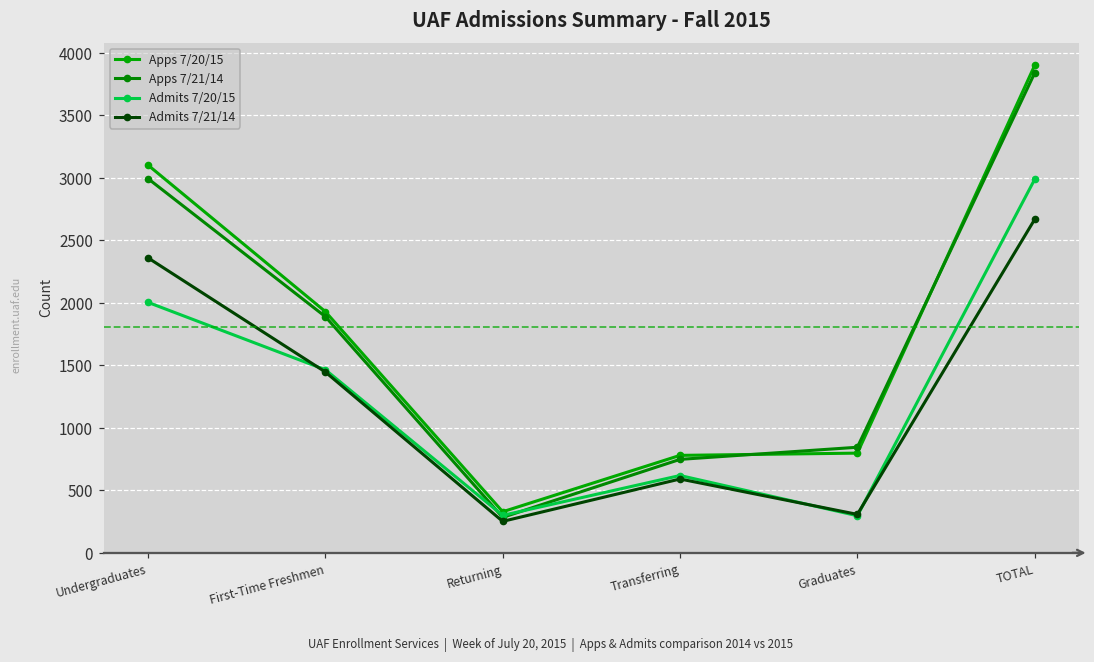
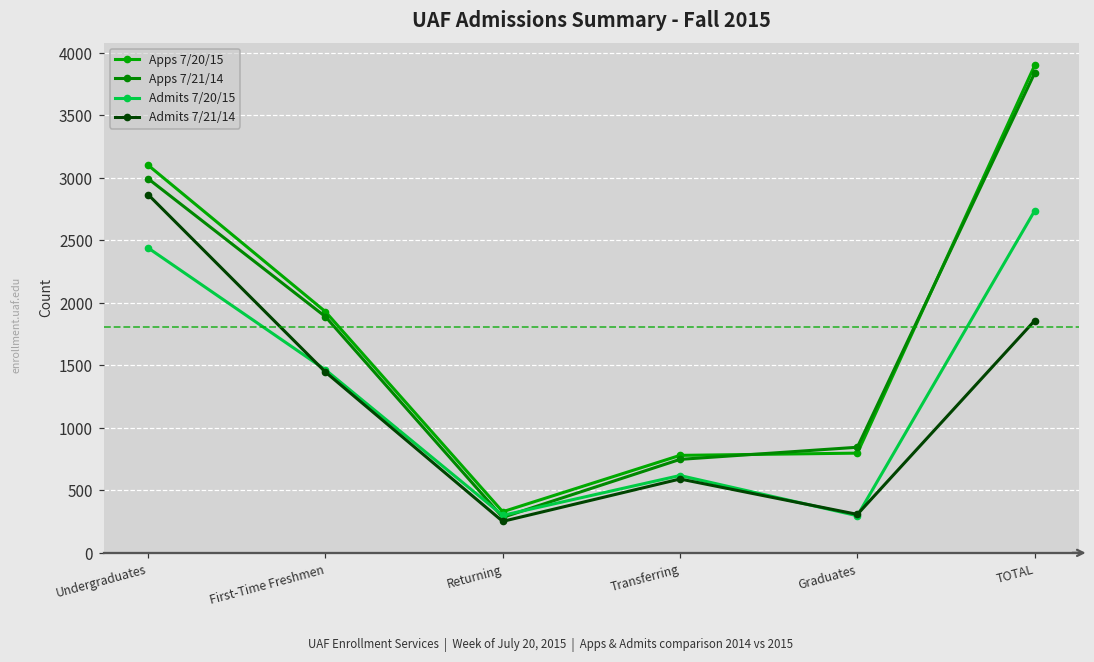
Admits 7/20/15, Undergraduates: 2000 -> 2440
Admits 7/21/14, Undergraduates: 2360 -> 2870
Admits 7/20/15, TOTAL: 2990 -> 2740
Admits 7/21/14, TOTAL: 2670 -> 1860
